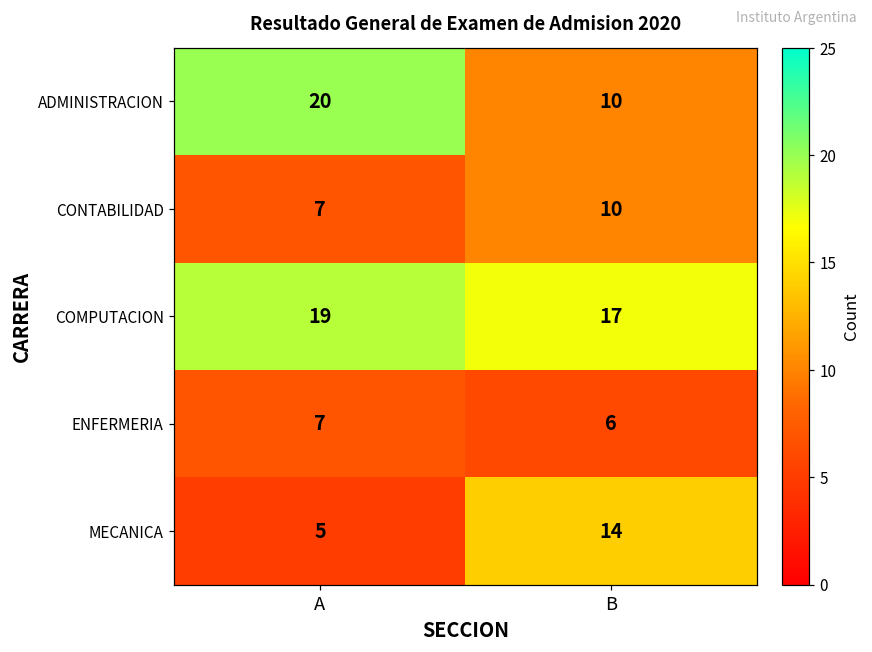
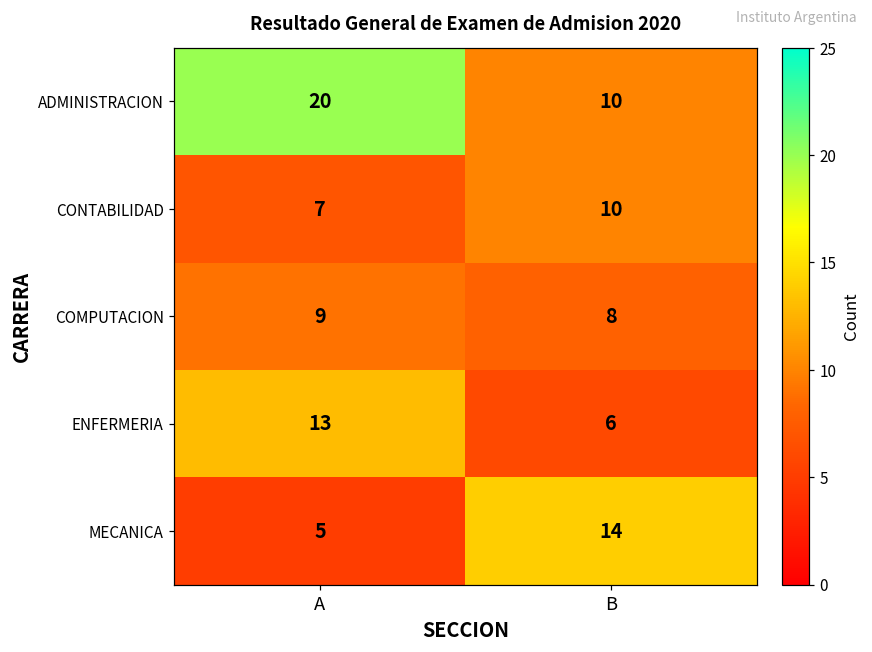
COMPUTACION, A: 19 -> 9
COMPUTACION, B: 17 -> 8
ENFERMERIA, A: 7 -> 13
